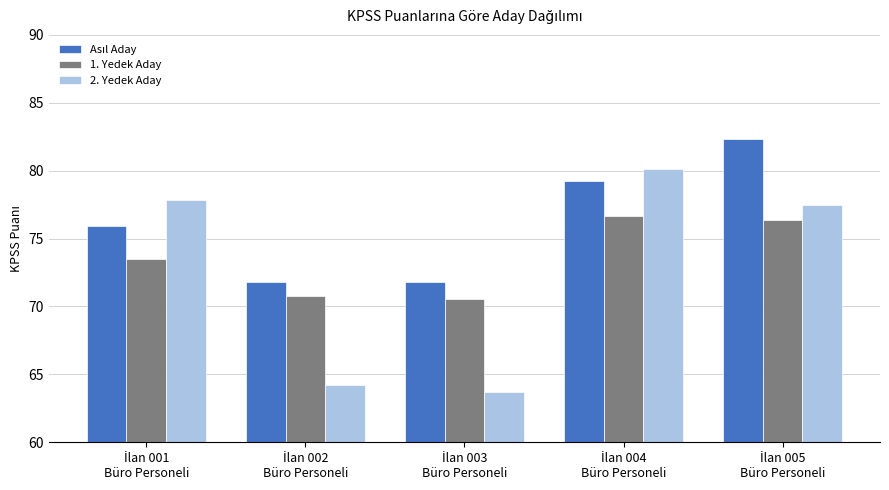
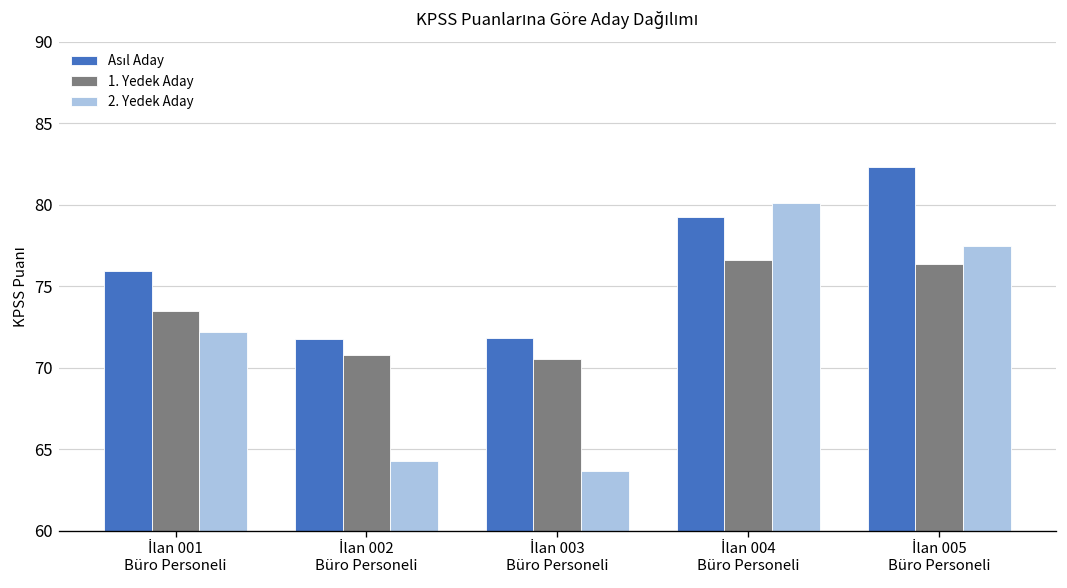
2. Yedek Aday, İlan 001 Büro Personeli: 77.9 -> 72.2
